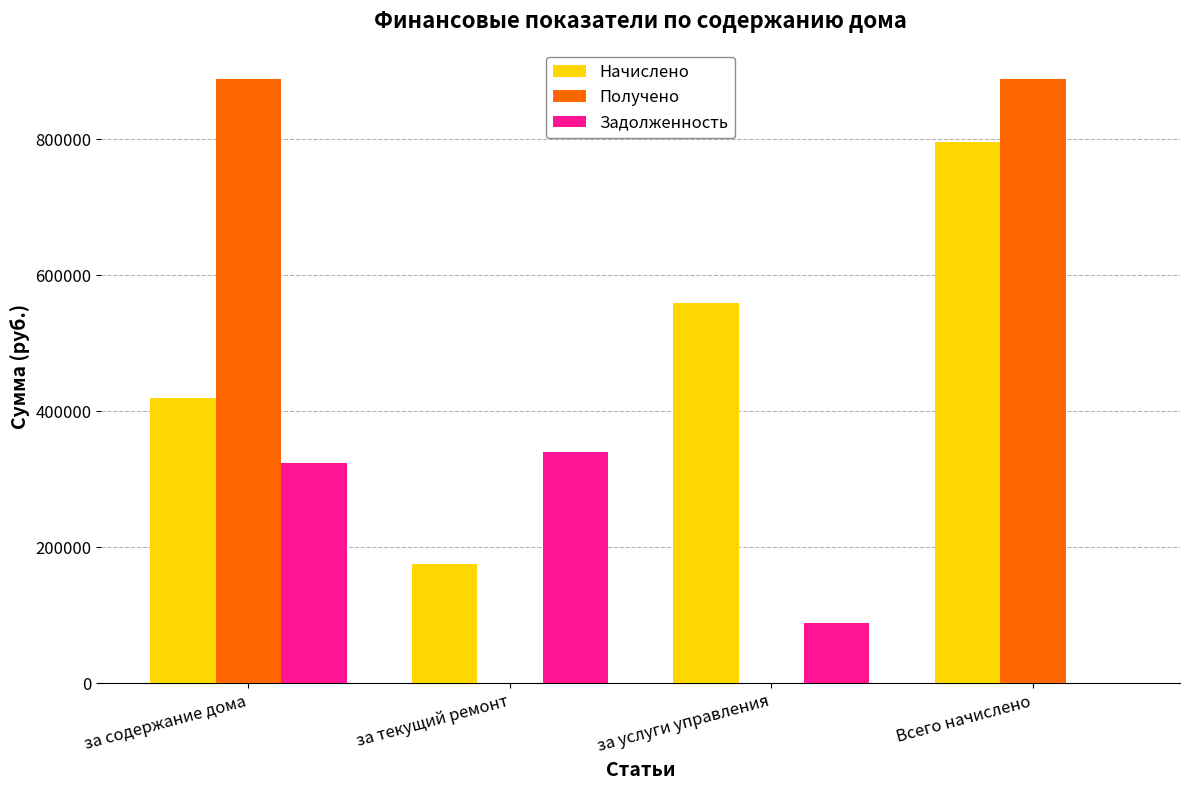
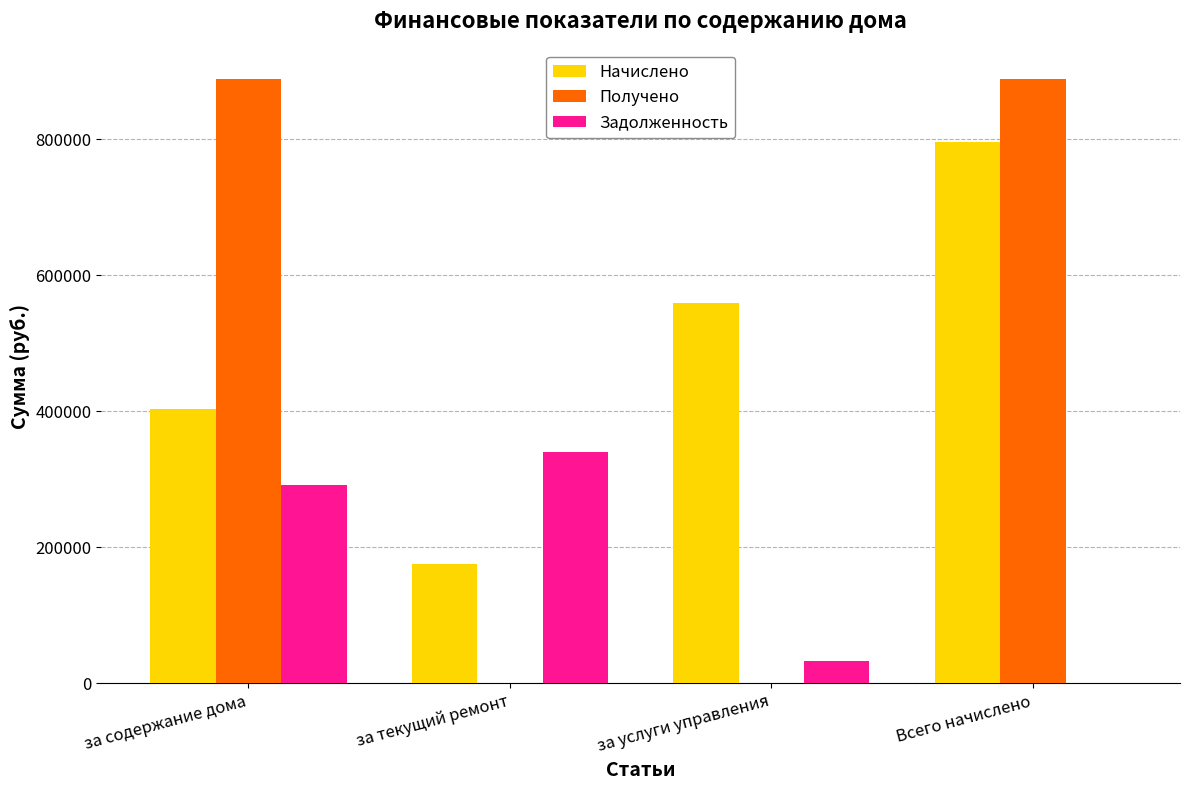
Начислено, за содержание дома: 420000 -> 400000
Задолженность, за содержание дома: 320000 -> 290000
Задолженность, за услуги управления: 90000 -> 30000
